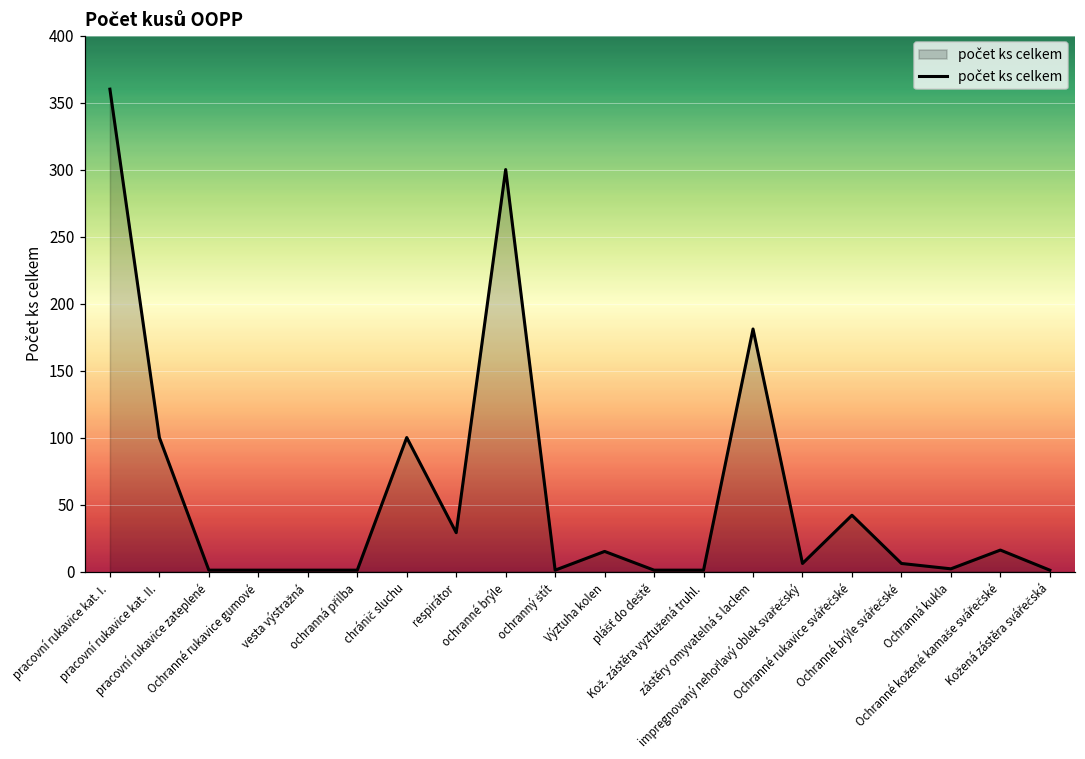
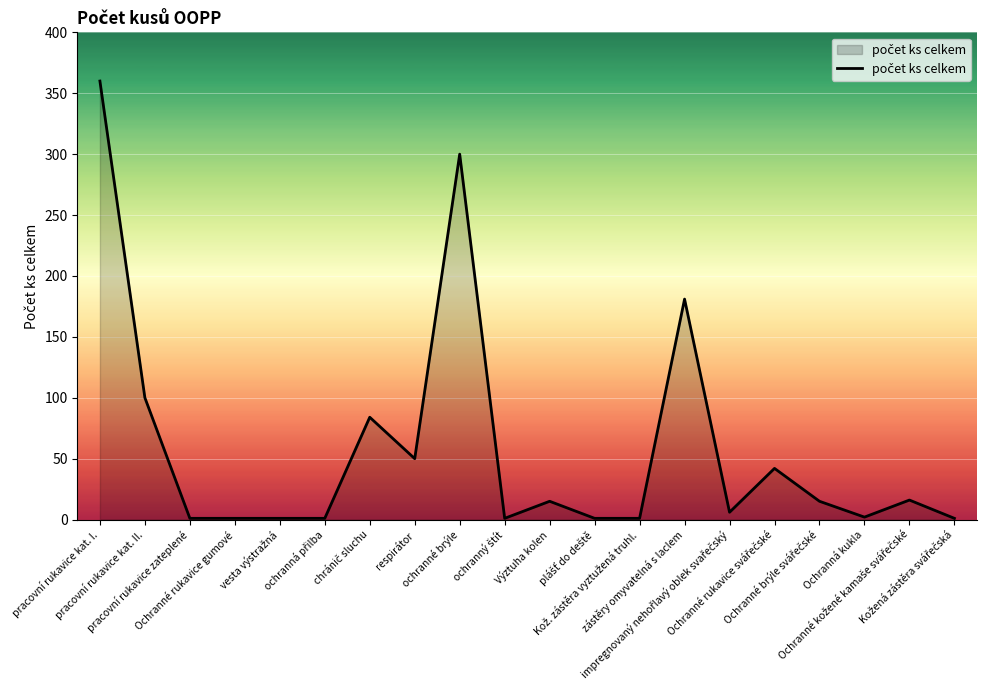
chránič sluchu: 100 -> 84
respirátor: 29 -> 50
Ochranné brýle svářečské: 6 -> 15
